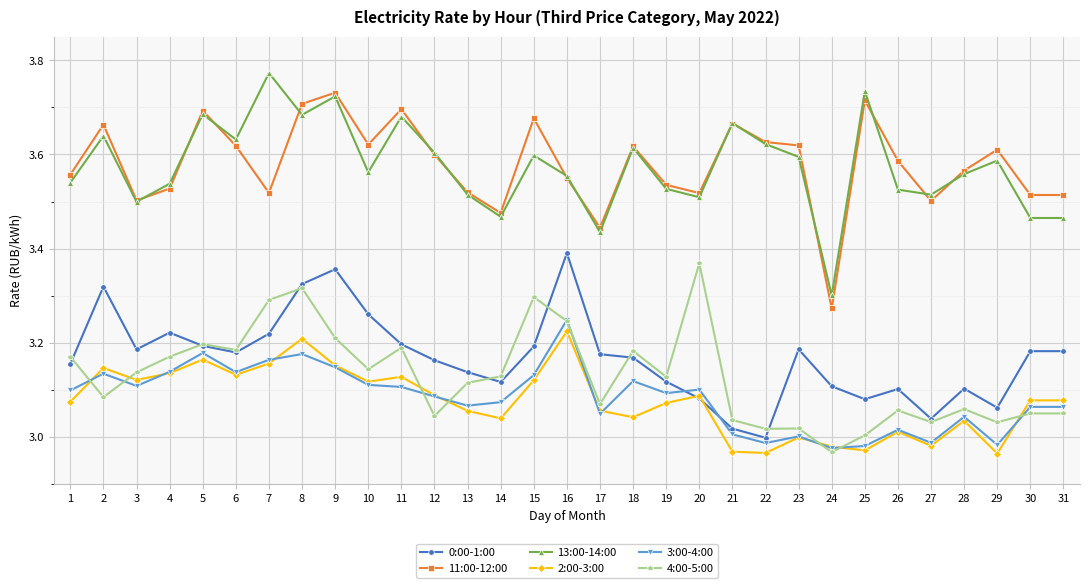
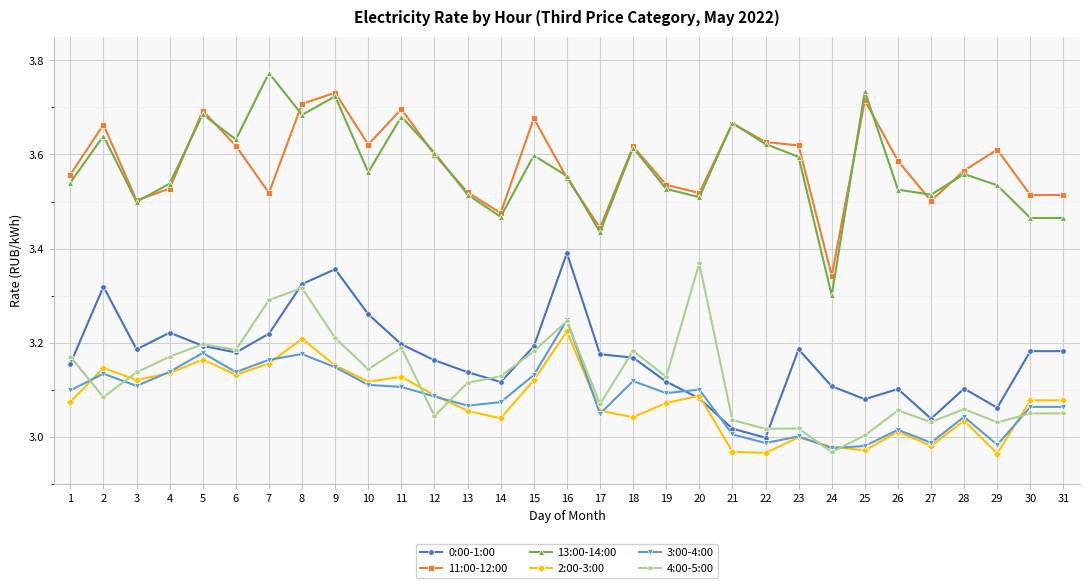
4:00-5:00, 15: 3.30 -> 3.18
11:00-12:00, 24: 3.27 -> 3.34
13:00-14:00, 29: 3.59 -> 3.53
